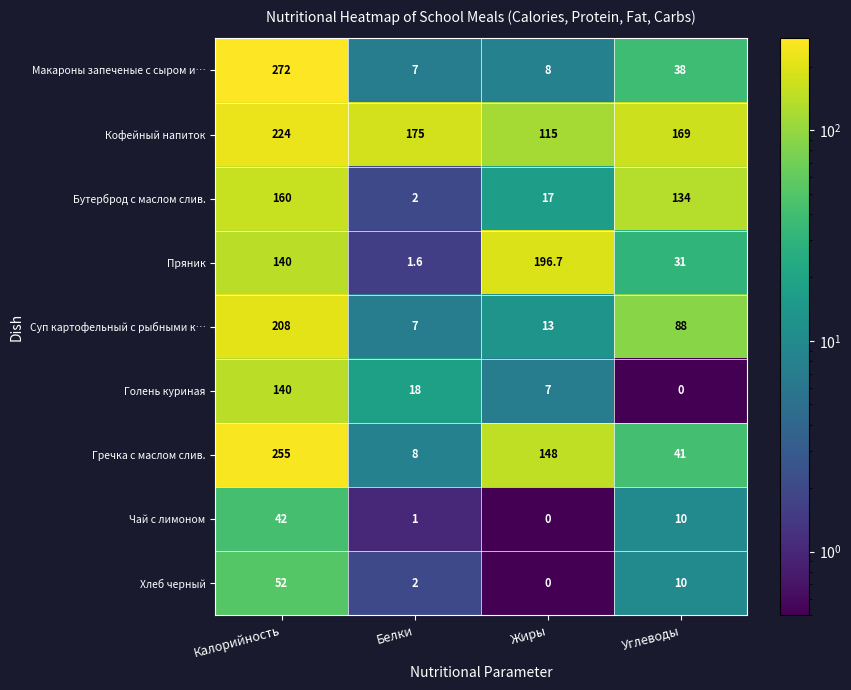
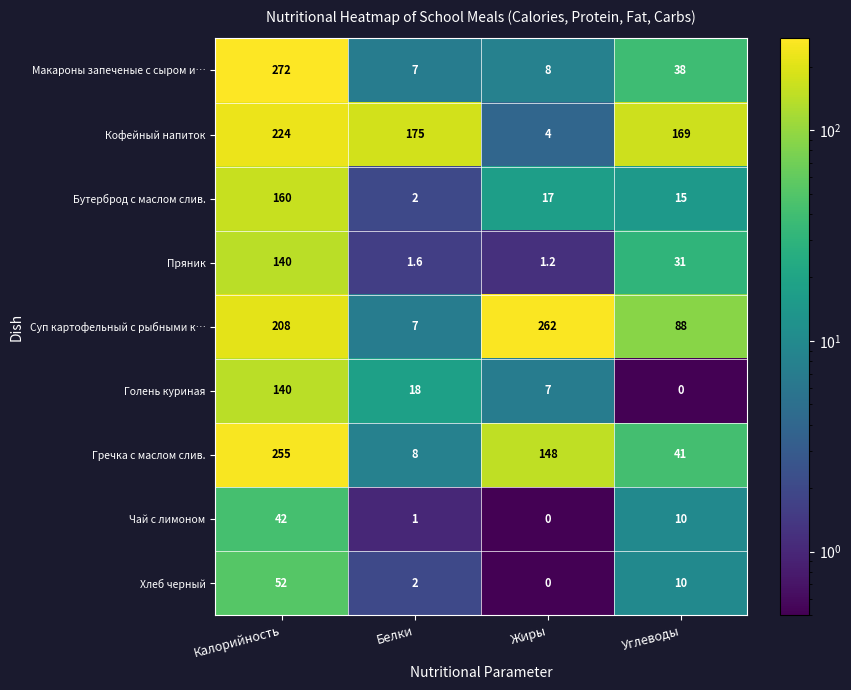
Кофейный напиток, Жиры: 115 -> 4
Бутерброд с маслом слив., Углеводы: 134 -> 15
Пряник, Жиры: 196.7 -> 1.2
Суп картофельный с рыбными к…, Жиры: 13 -> 262
